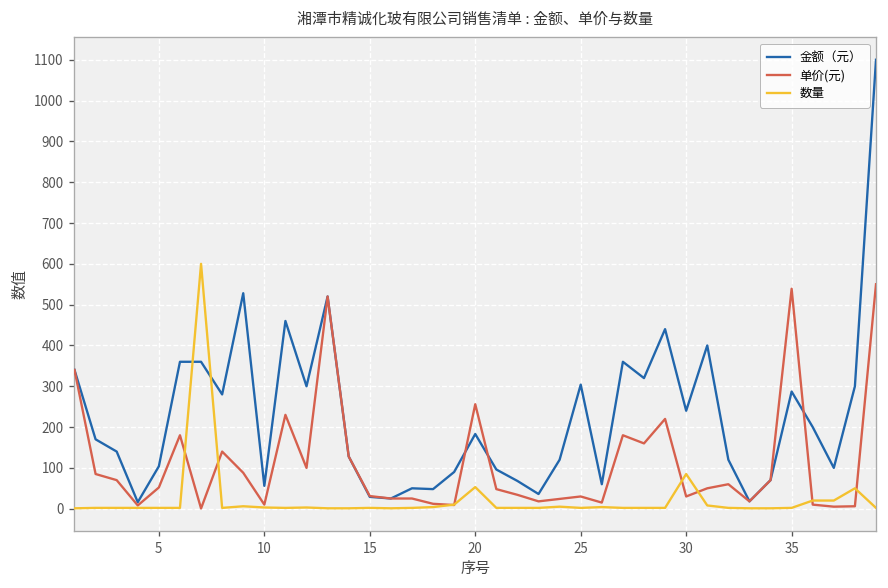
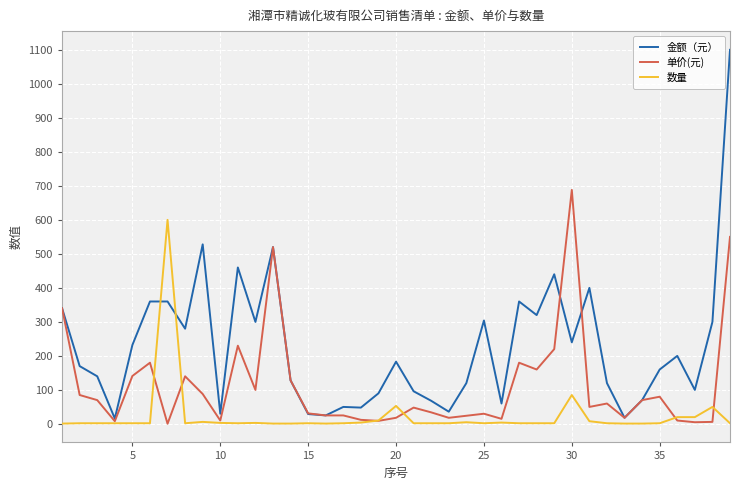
金额（元）, 5: 100 -> 230
单价(元), 5: 50 -> 140
金额（元）, 10: 60 -> 30
单价(元), 20: 260 -> 20
单价(元), 30: 30 -> 690
金额（元）, 35: 290 -> 160
单价(元), 35: 540 -> 80
